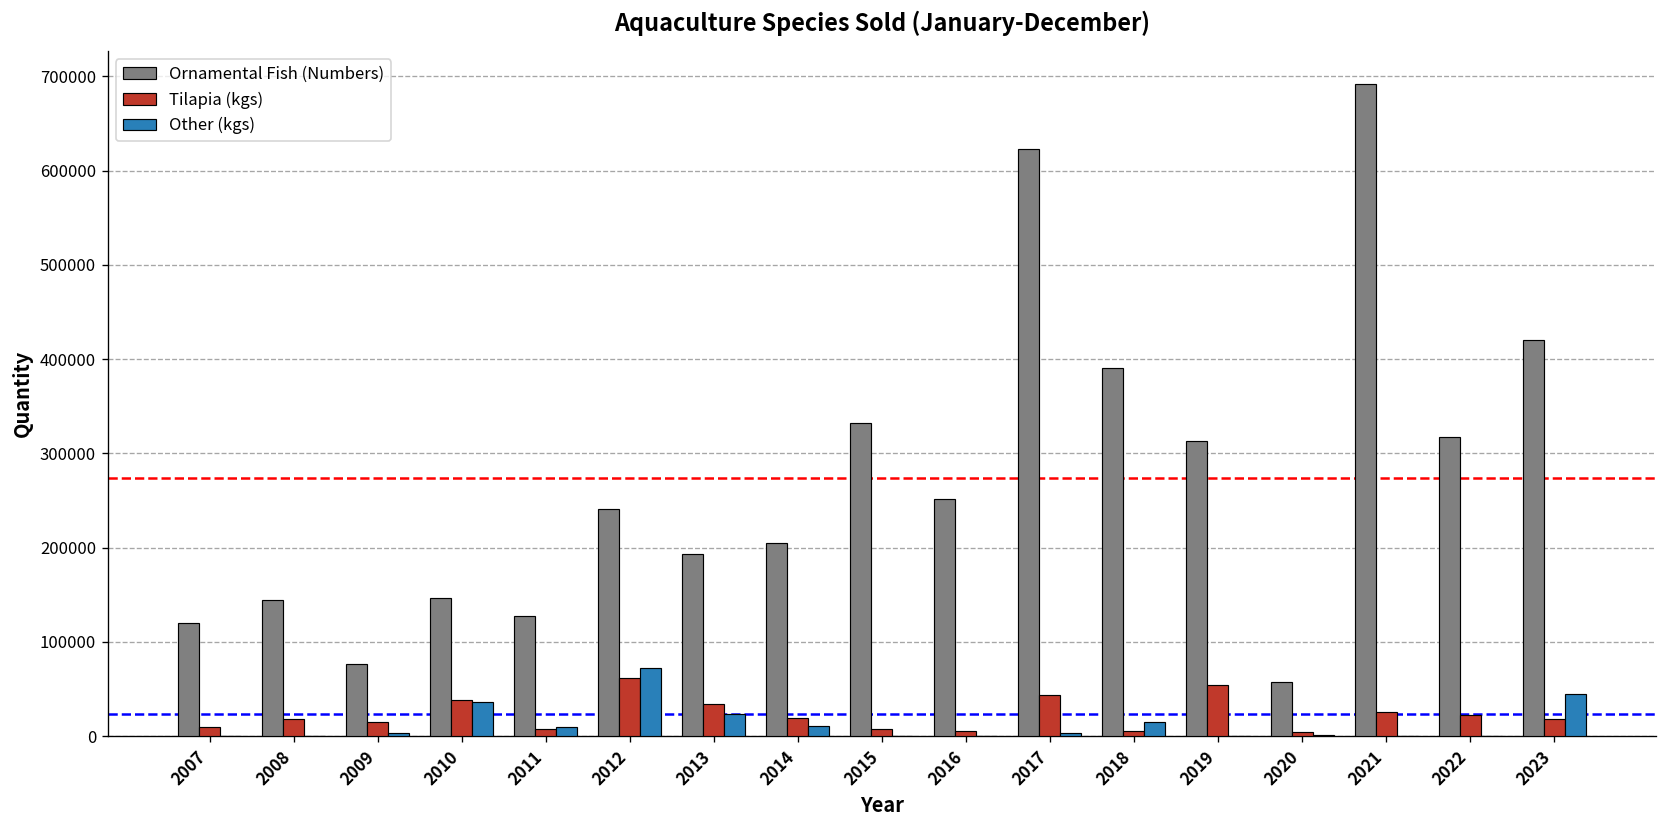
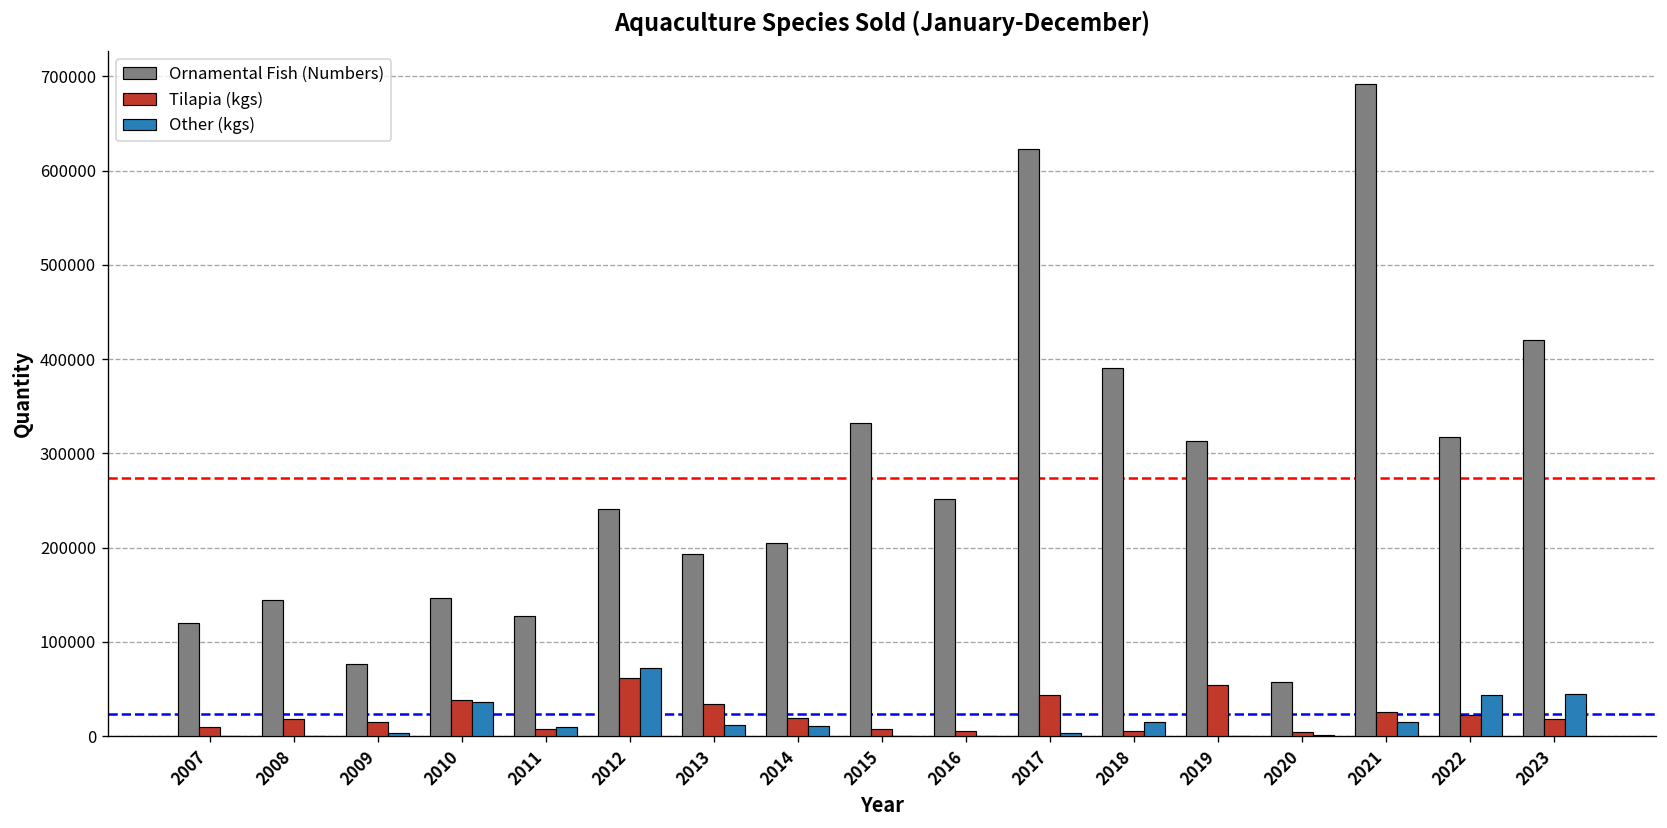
Other (kgs), 2013: 20000 -> 10000
Other (kgs), 2021: 0 -> 10000
Other (kgs), 2022: 0 -> 40000
